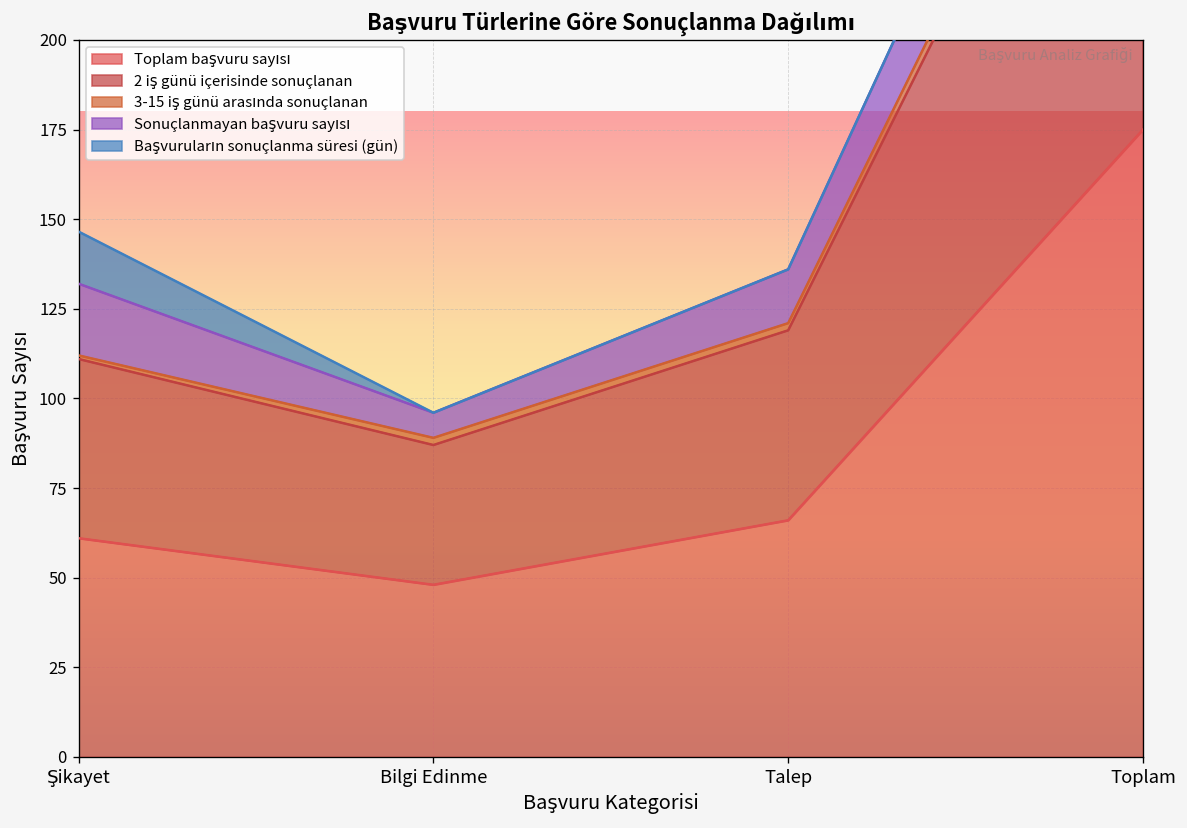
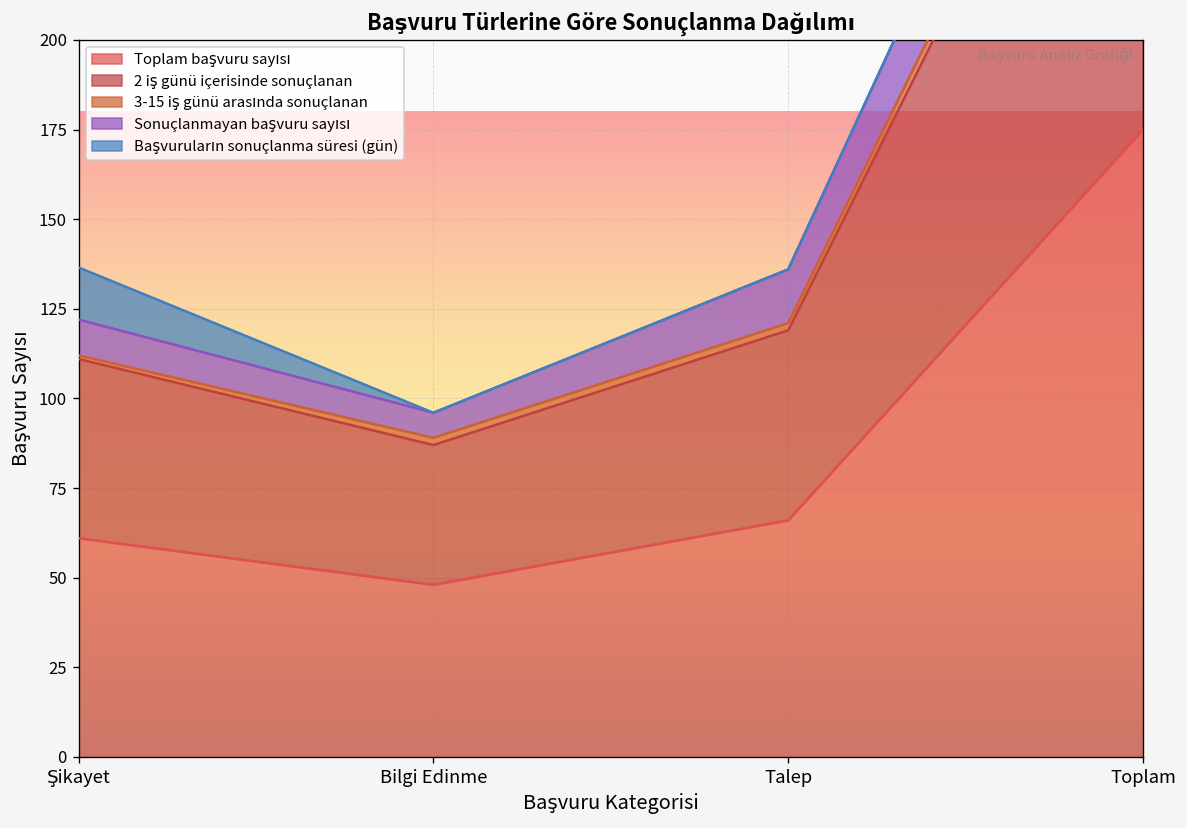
Sonuçlanmayan başvuru sayısı, Şikayet: 20 -> 10
